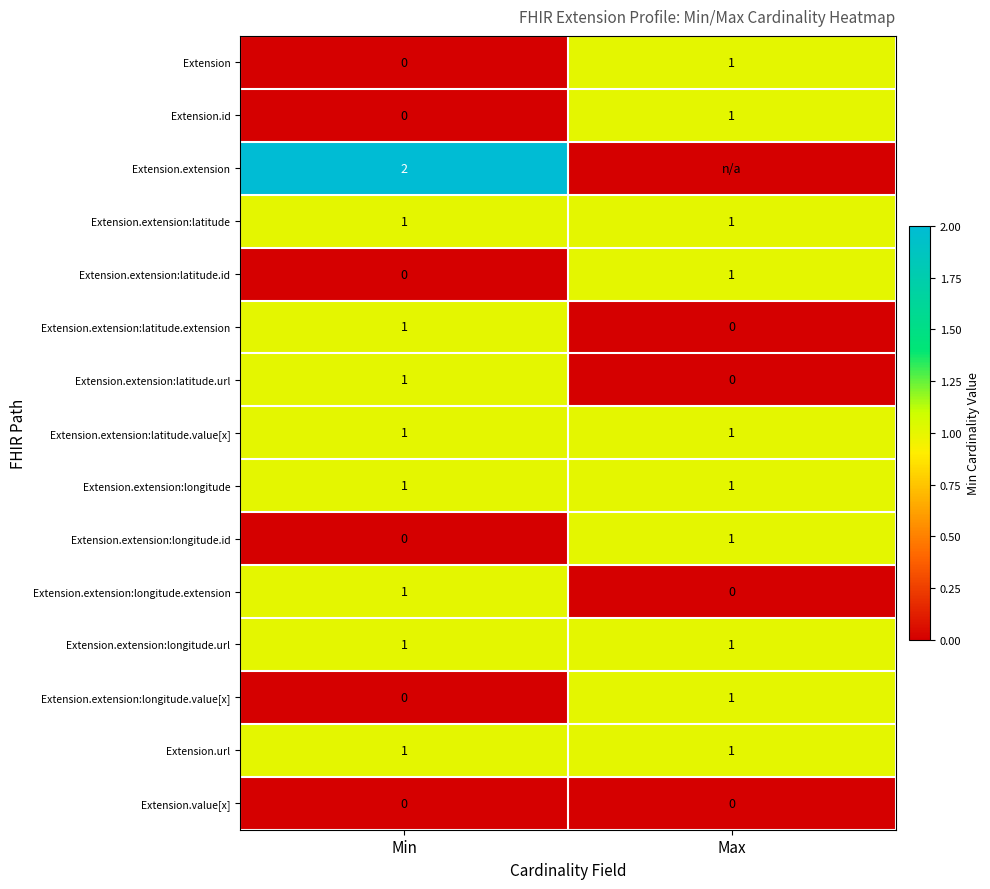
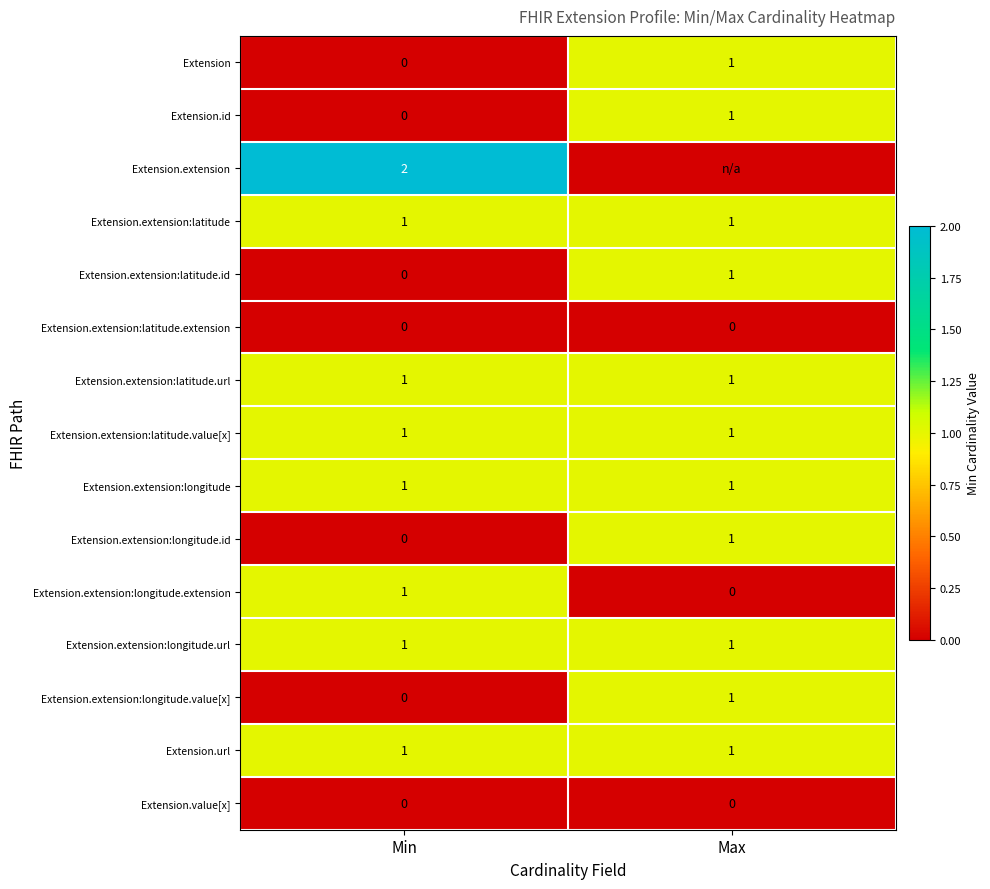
Extension.extension:latitude.extension, Min: 1 -> 0
Extension.extension:latitude.url, Max: 0 -> 1
